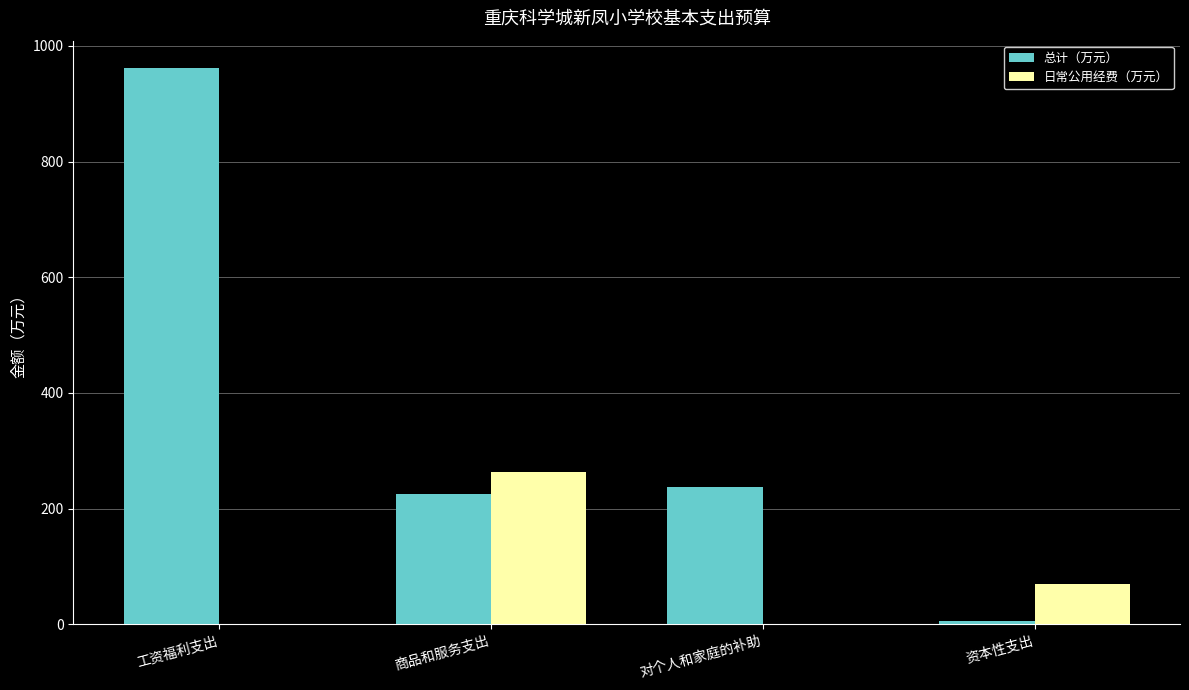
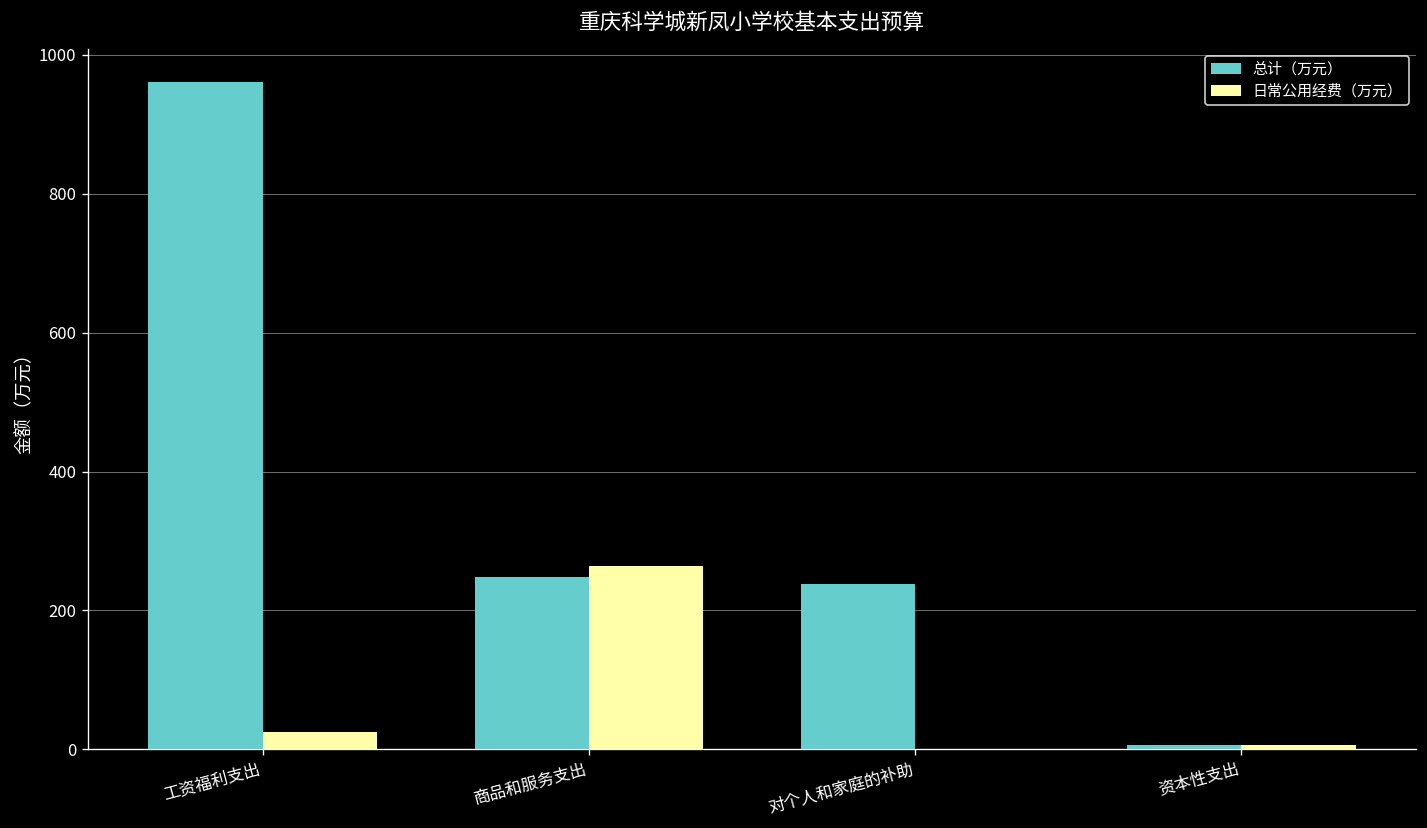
日常公用经费（万元）, 工资福利支出: 0 -> 30
总计（万元）, 商品和服务支出: 230 -> 250
日常公用经费（万元）, 资本性支出: 70 -> 10
